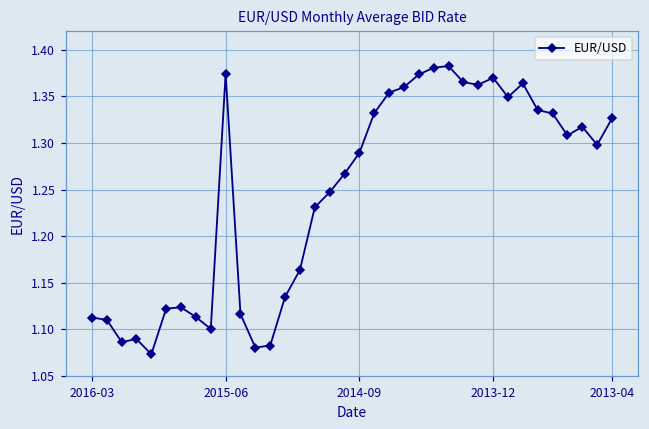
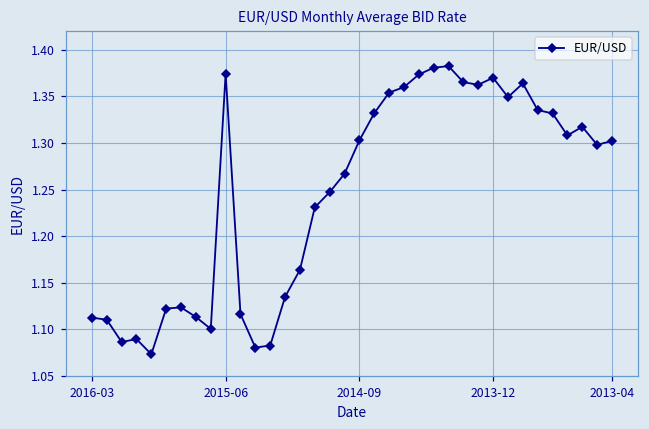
2014-09: 1.29 -> 1.30
2013-04: 1.33 -> 1.30
